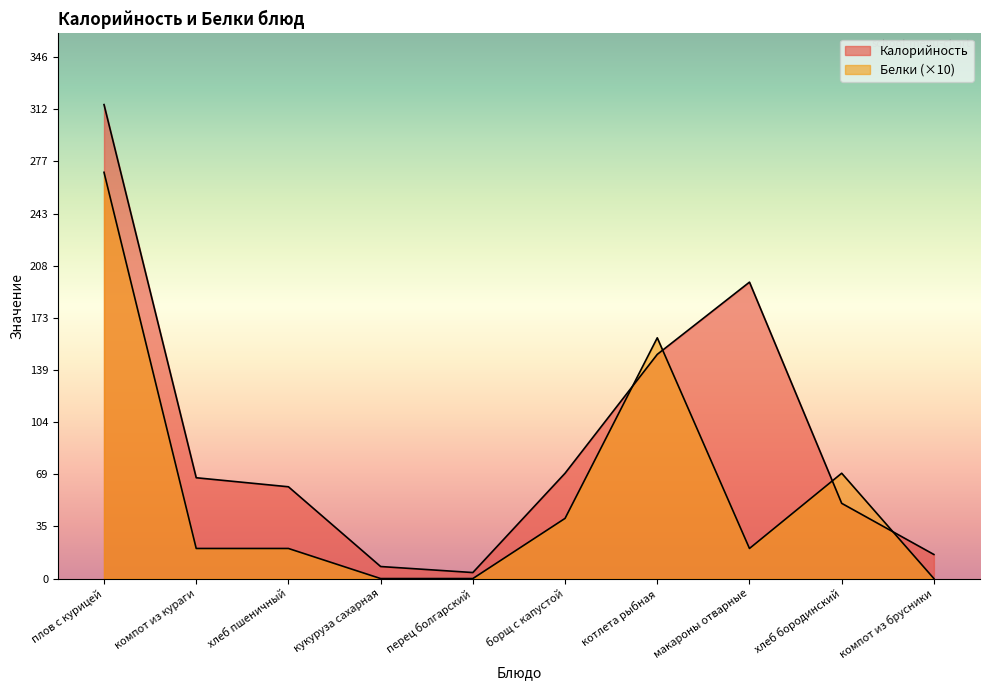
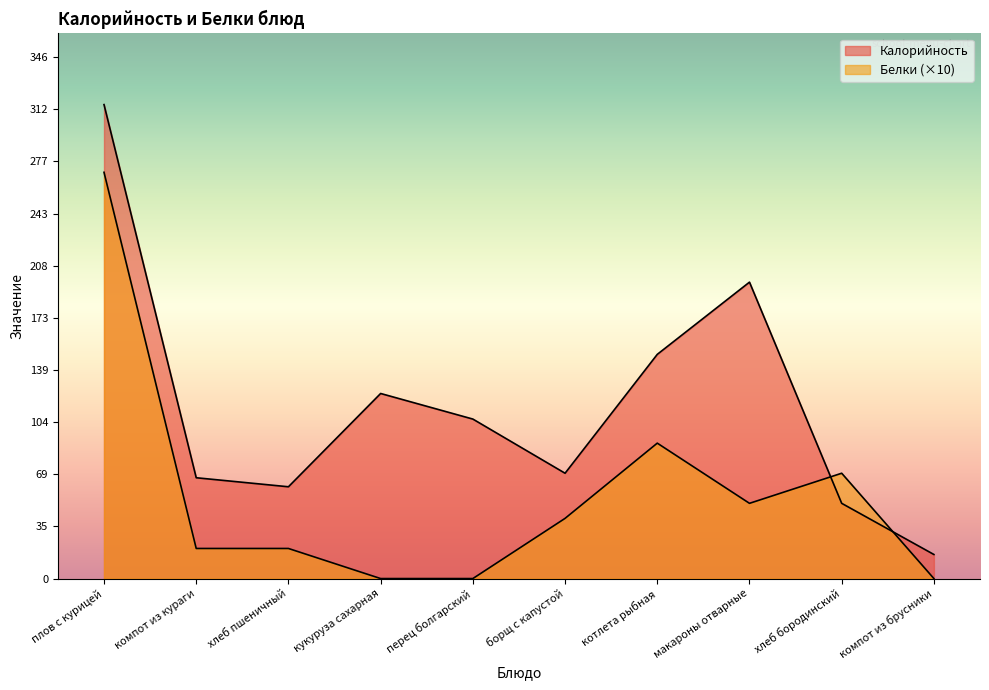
Калорийность, кукуруза сахарная: 8 -> 123
Калорийность, перец болгарский: 4 -> 106
Белки (×10), котлета рыбная: 160 -> 90
Белки (×10), макароны отварные: 20 -> 50
